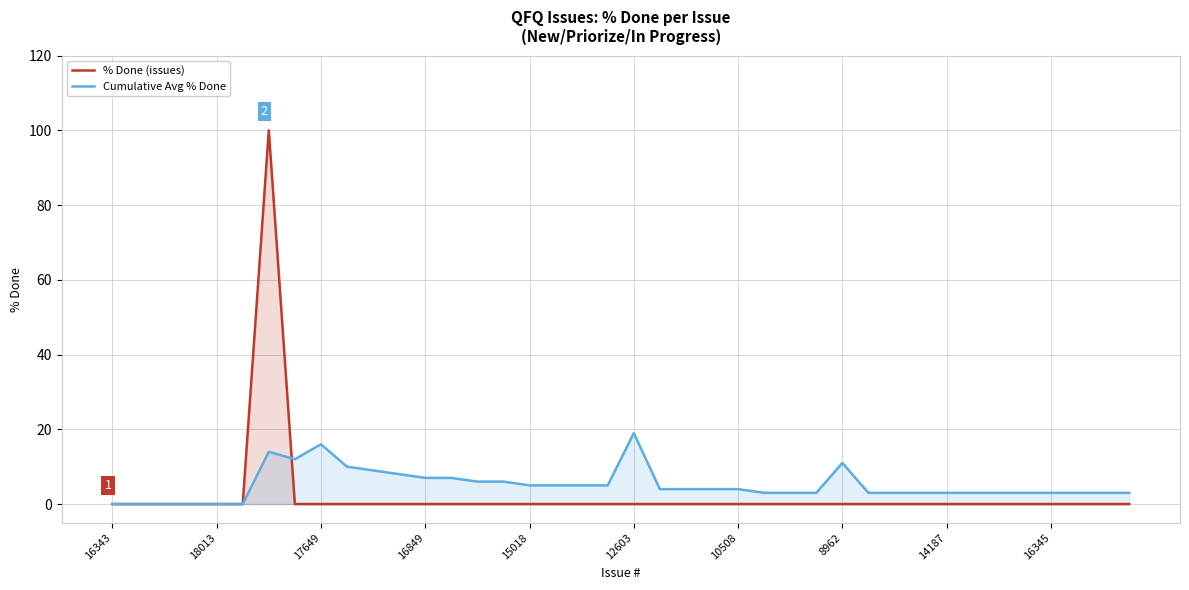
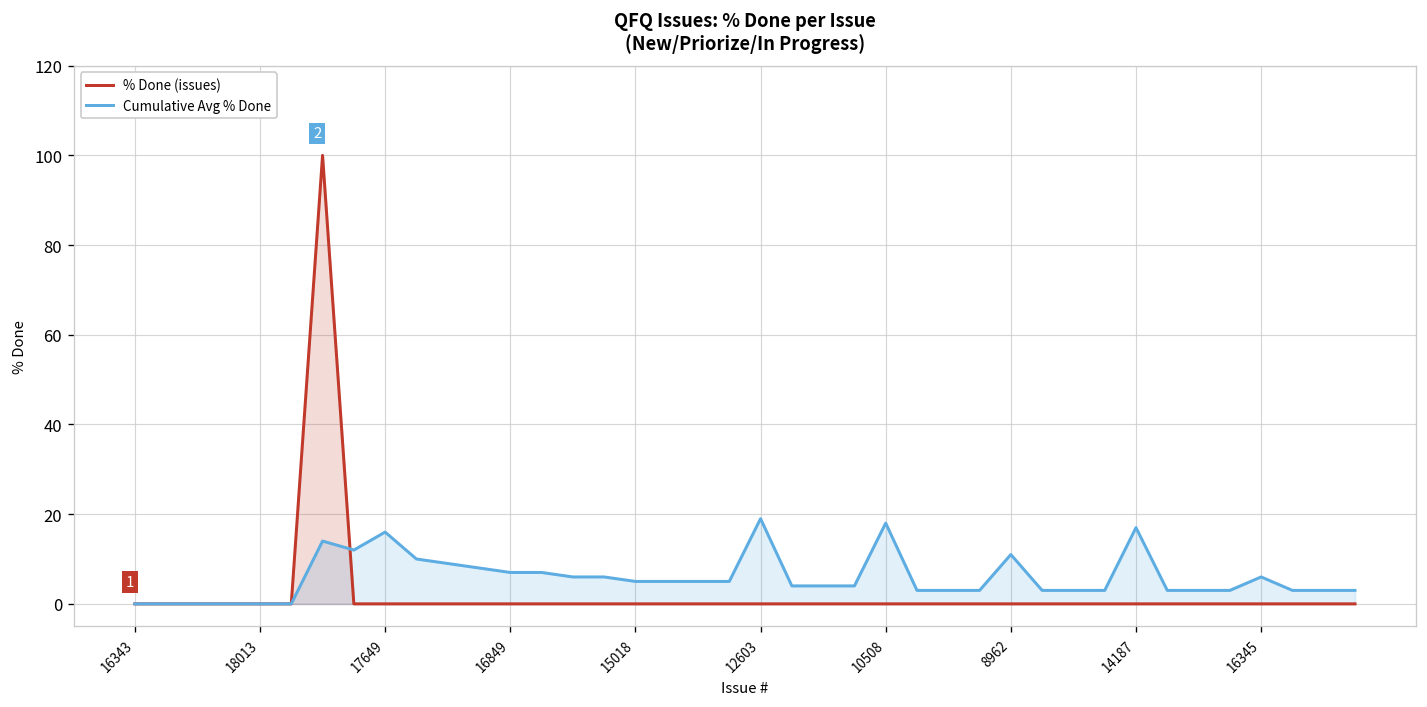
Cumulative Avg % Done, 10508: 4 -> 18
Cumulative Avg % Done, 14187: 3 -> 17
Cumulative Avg % Done, 16345: 3 -> 6
